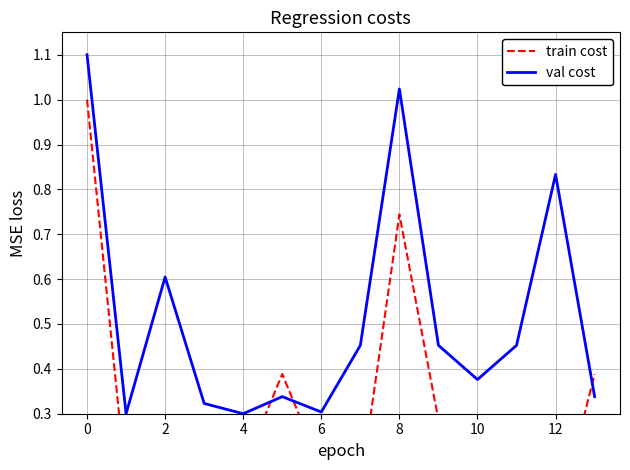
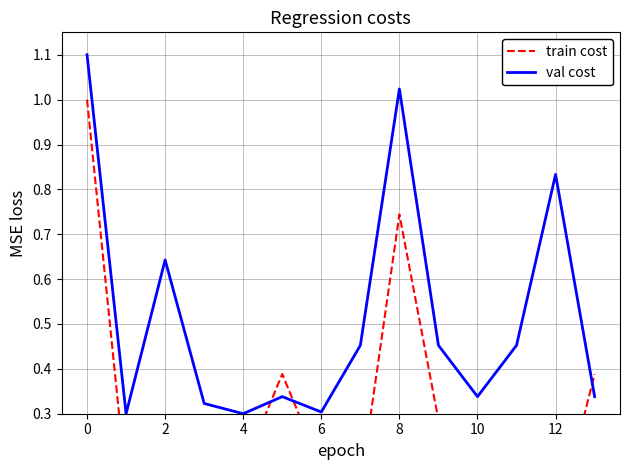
val cost, 2: 0.60 -> 0.64
val cost, 10: 0.38 -> 0.34
